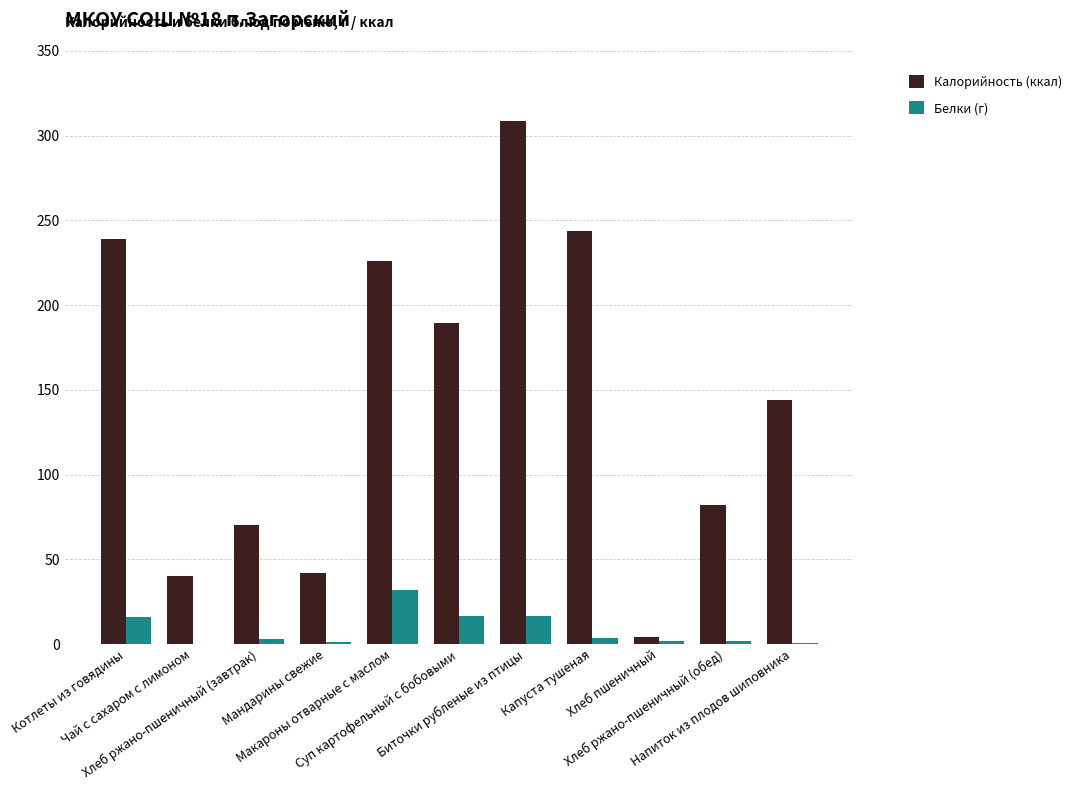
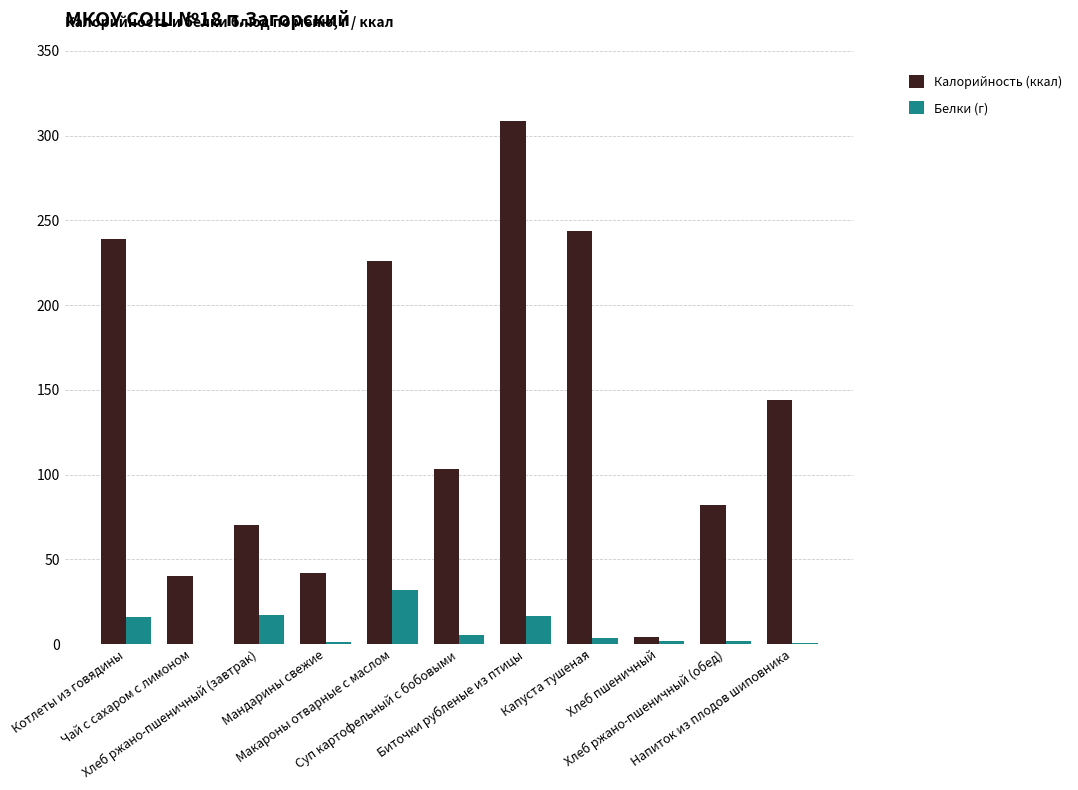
Белки (г), Хлеб ржано-пшеничный (завтрак): 3 -> 17
Калорийность (ккал), Суп картофельный с бобовыми: 190 -> 103
Белки (г), Суп картофельный с бобовыми: 16 -> 5
